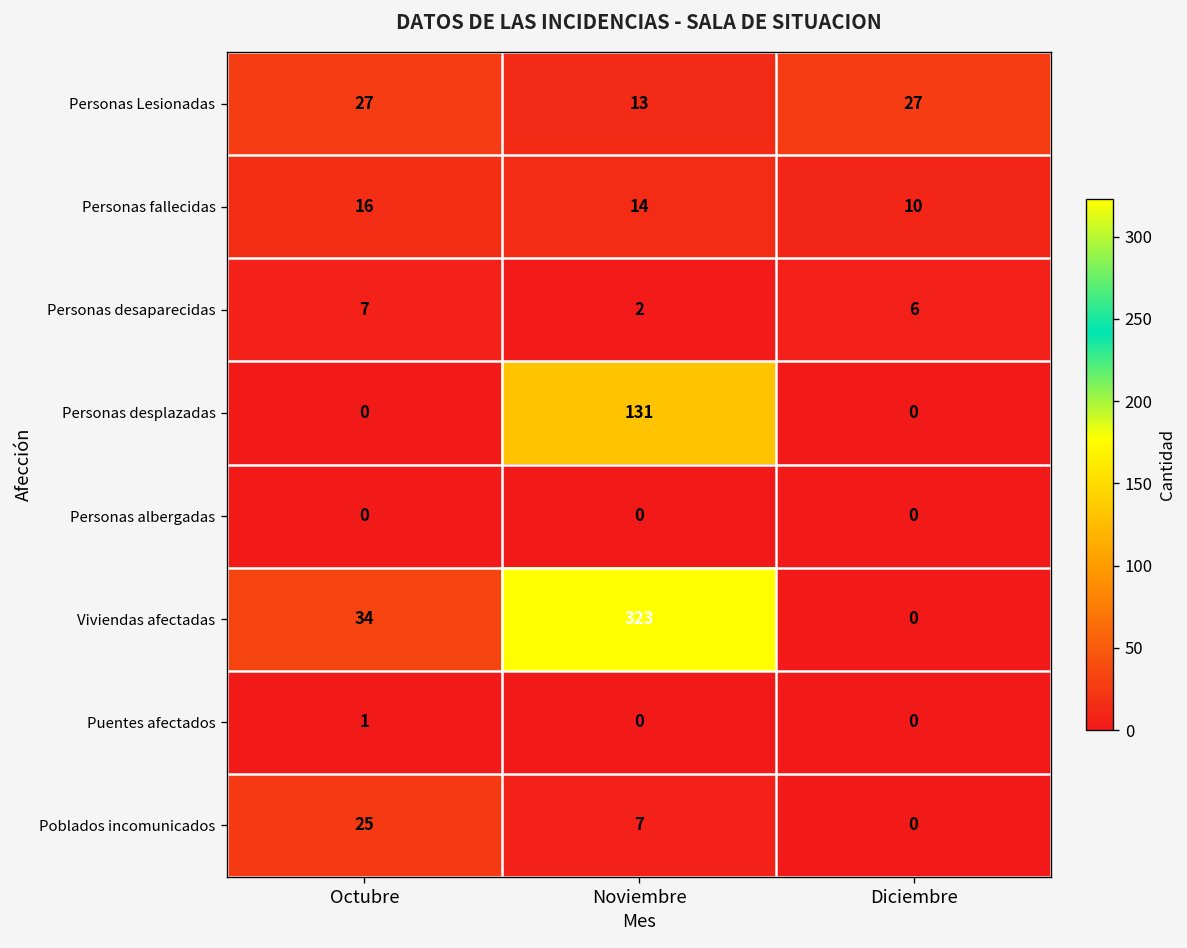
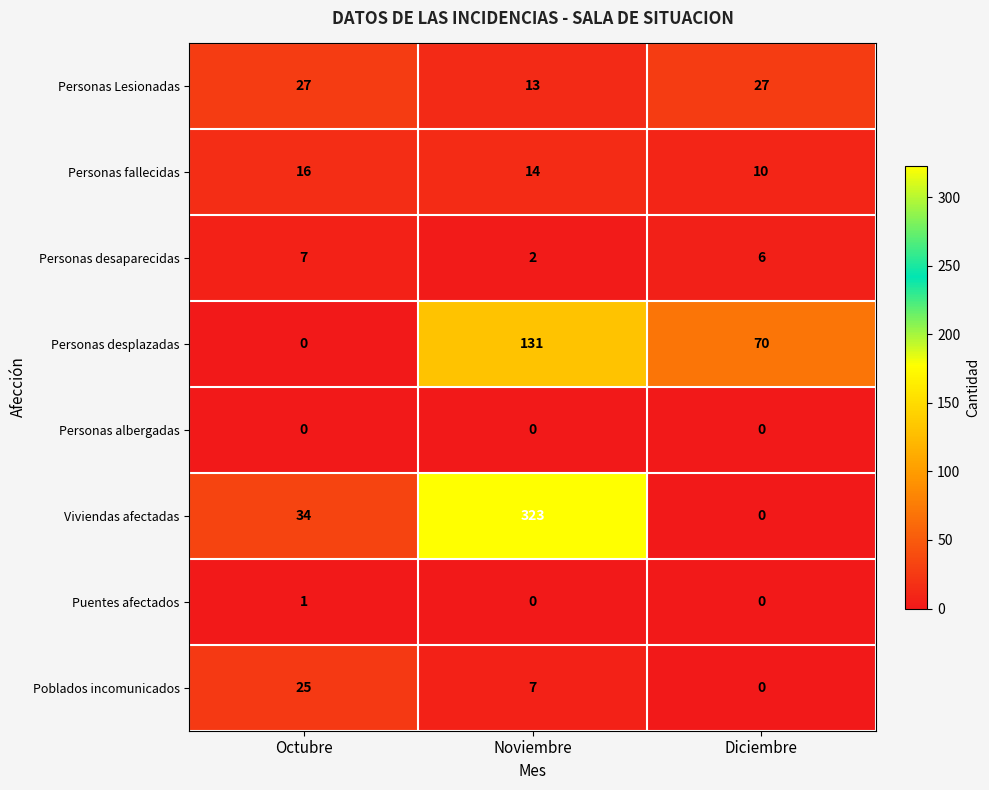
Personas desplazadas, Diciembre: 0 -> 70
